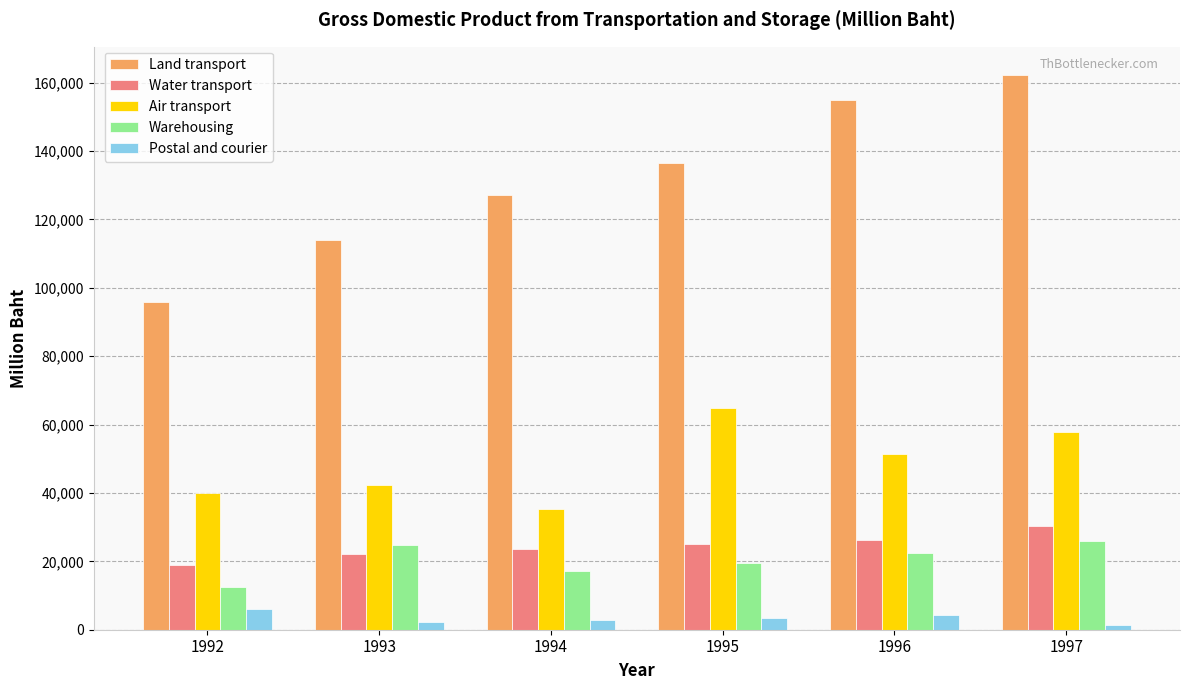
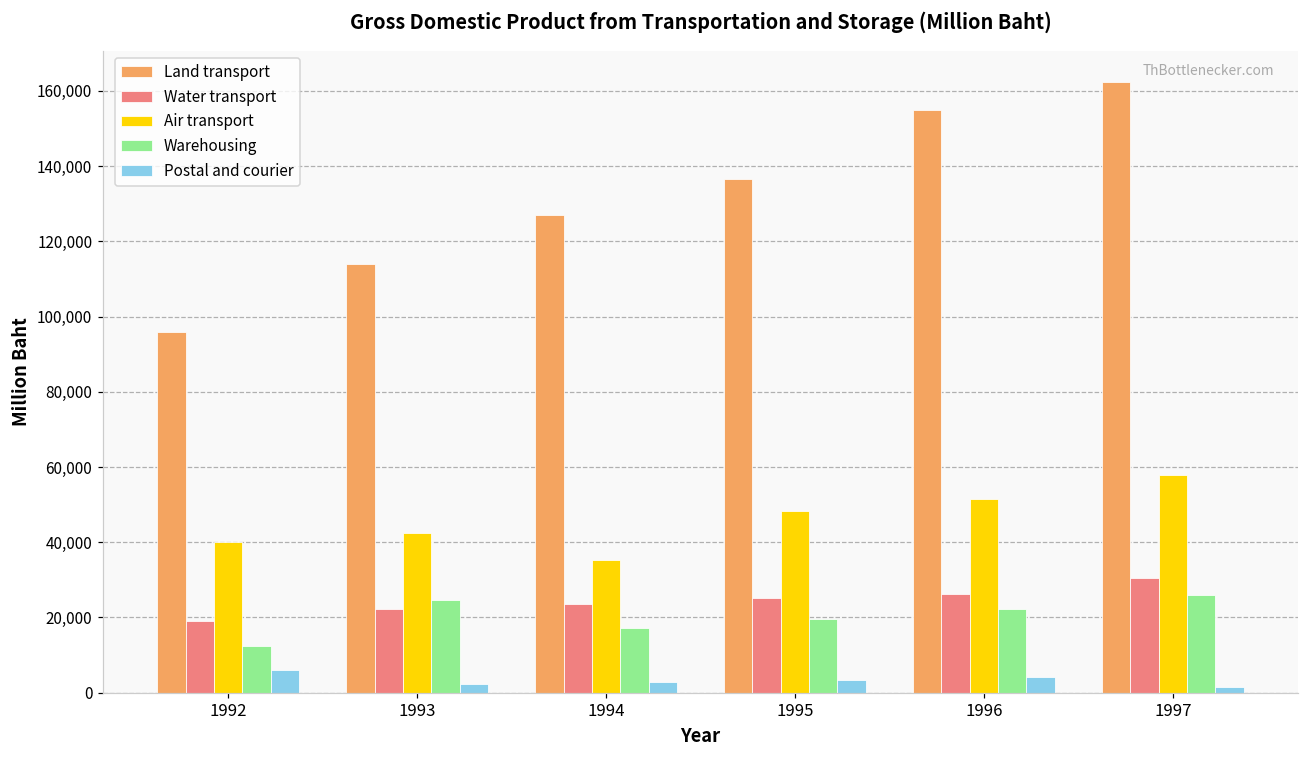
Air transport, 1995: 65,000 -> 48,000
